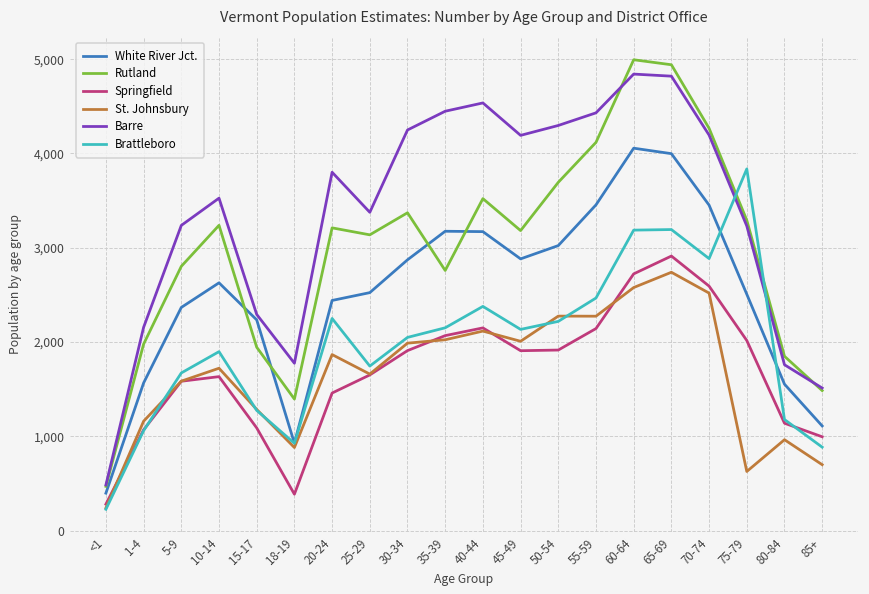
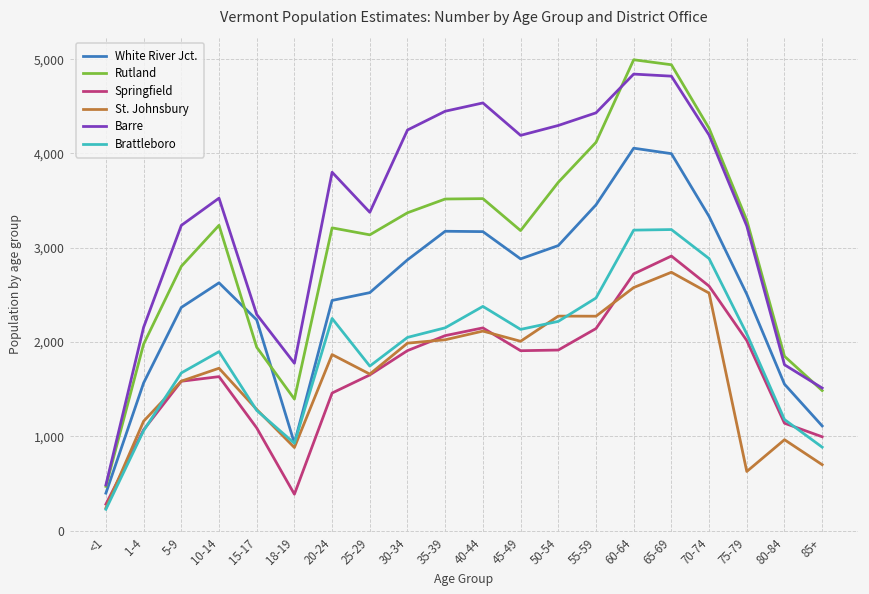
Rutland, 35-39: 2,800 -> 3,500
White River Jct., 70-74: 3,500 -> 3,300
Brattleboro, 75-79: 3,800 -> 2,100
